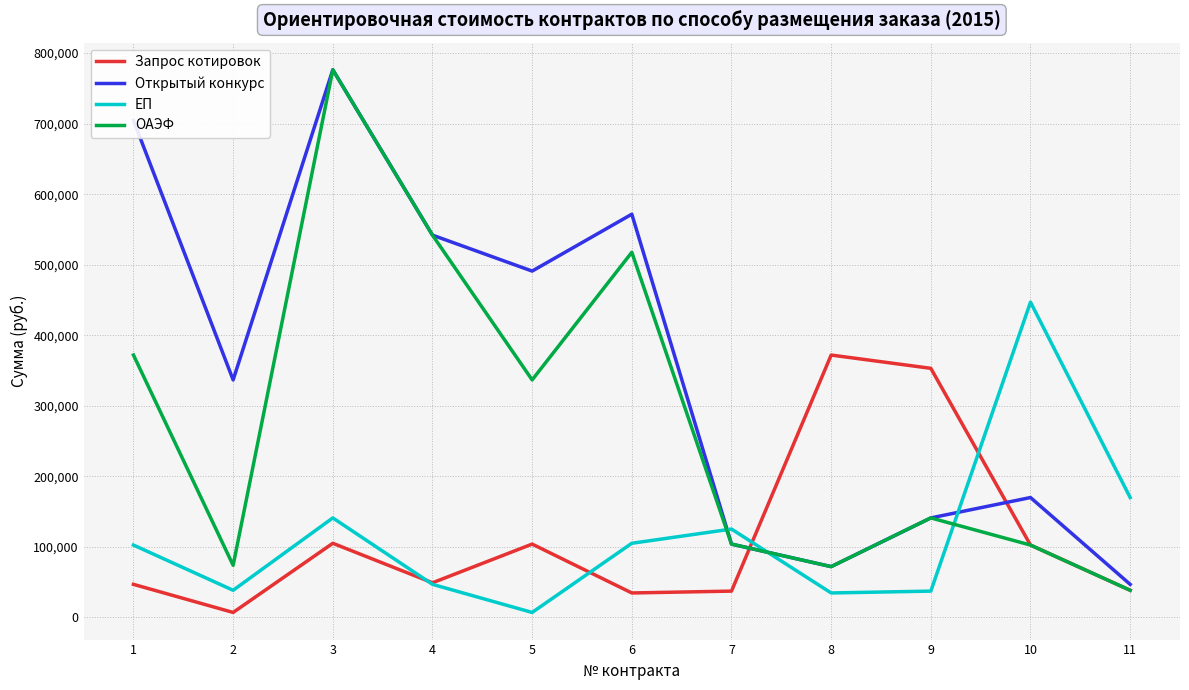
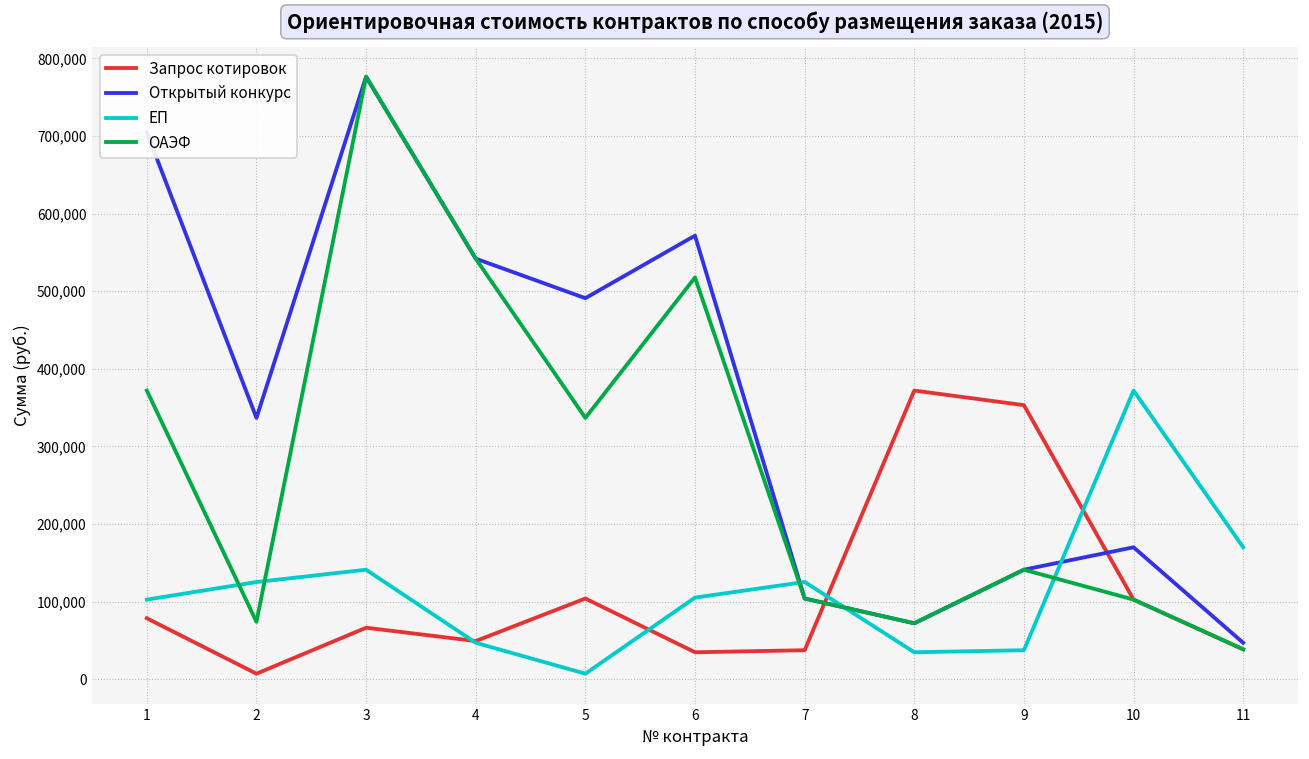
Запрос котировок, 1: 50,000 -> 80,000
ЕП, 2: 40,000 -> 130,000
Запрос котировок, 3: 110,000 -> 70,000
ЕП, 10: 450,000 -> 370,000
